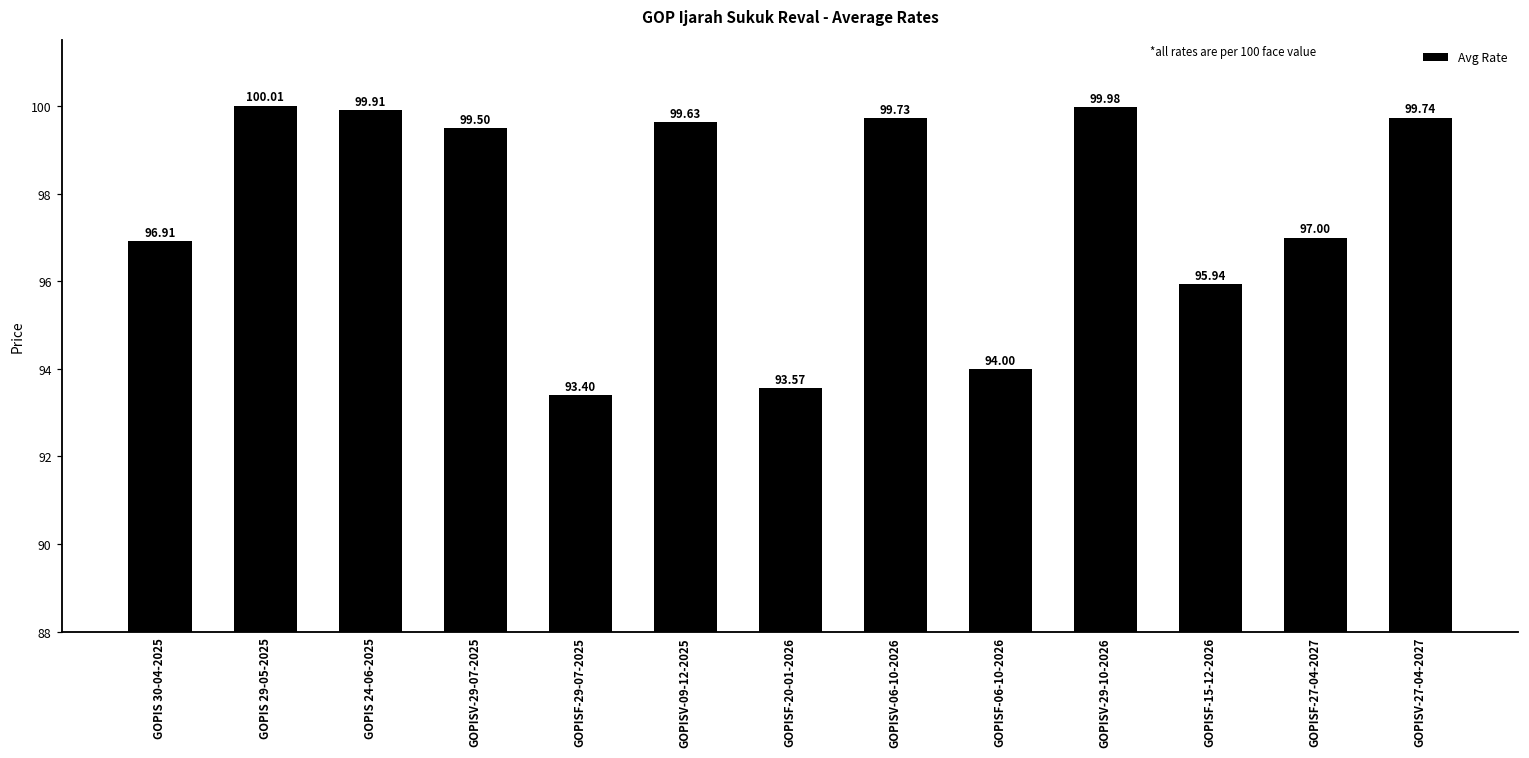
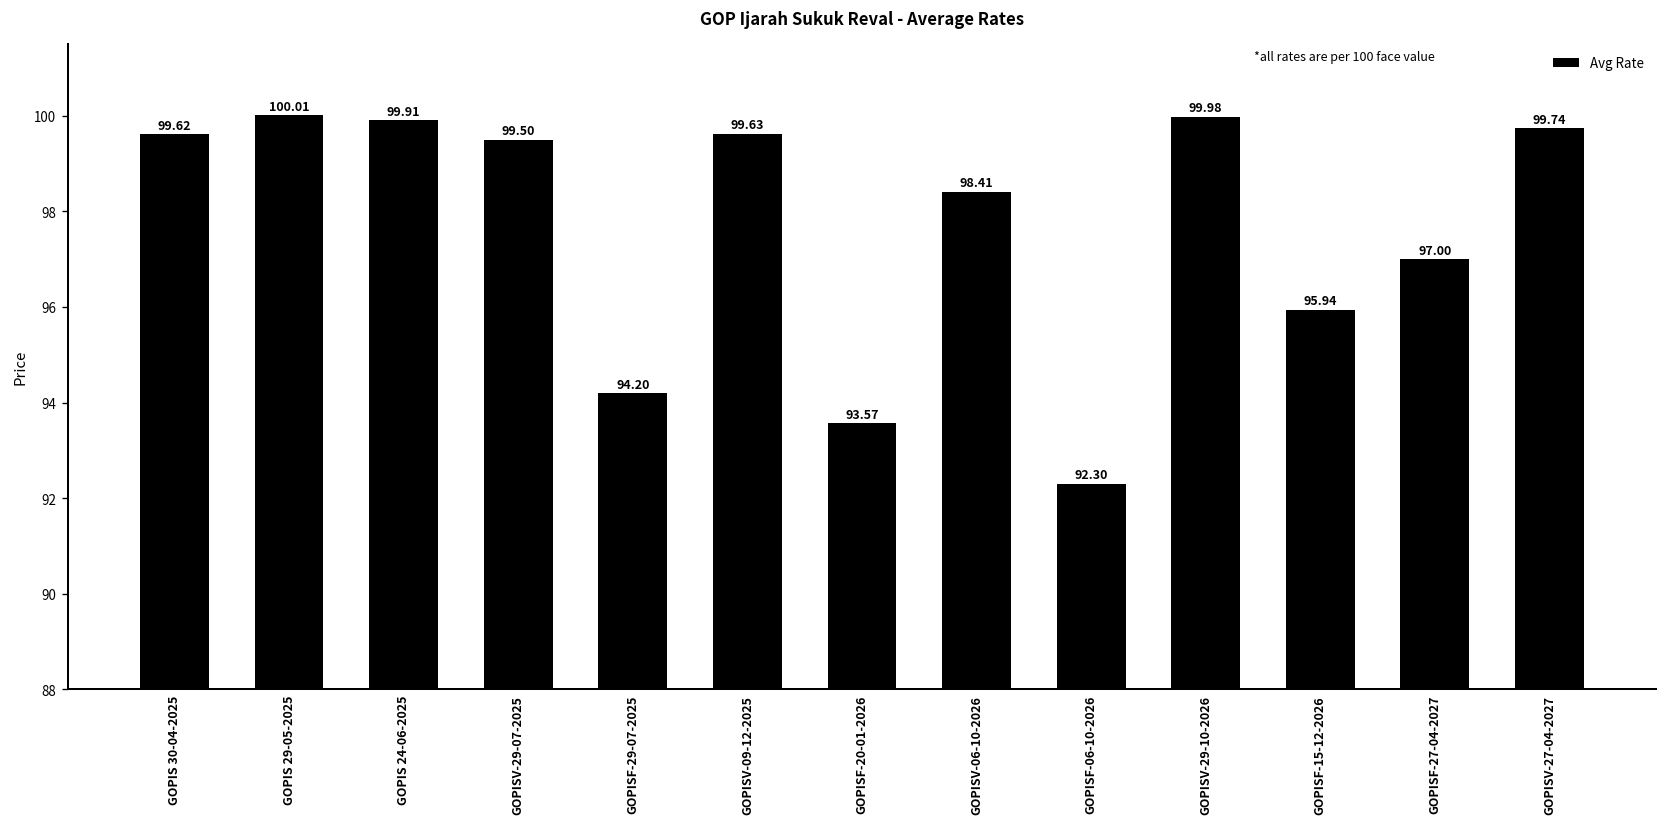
GOPIS 30-04-2025: 96.91 -> 99.62
GOPISF-29-07-2025: 93.40 -> 94.20
GOPISV-06-10-2026: 99.73 -> 98.41
GOPISF-06-10-2026: 94.00 -> 92.30
